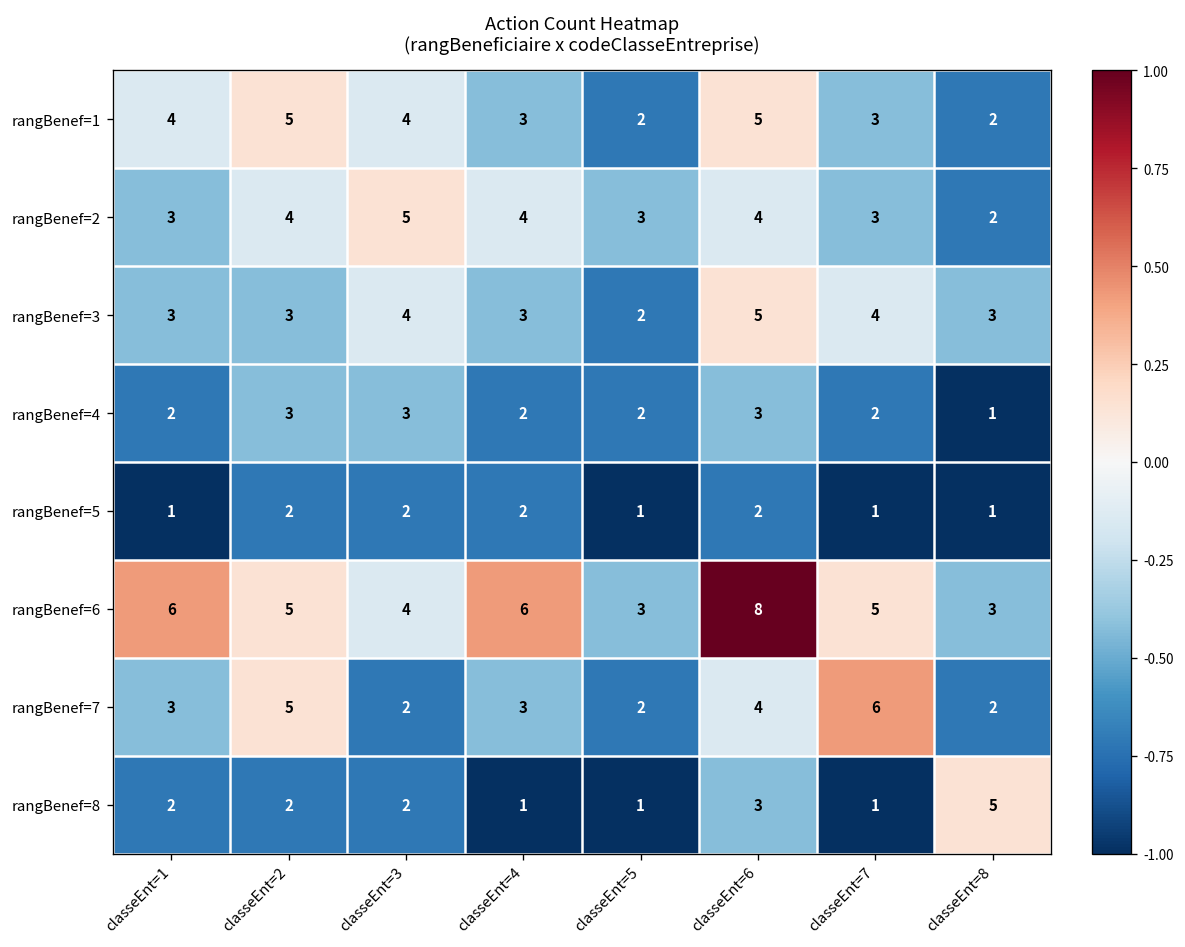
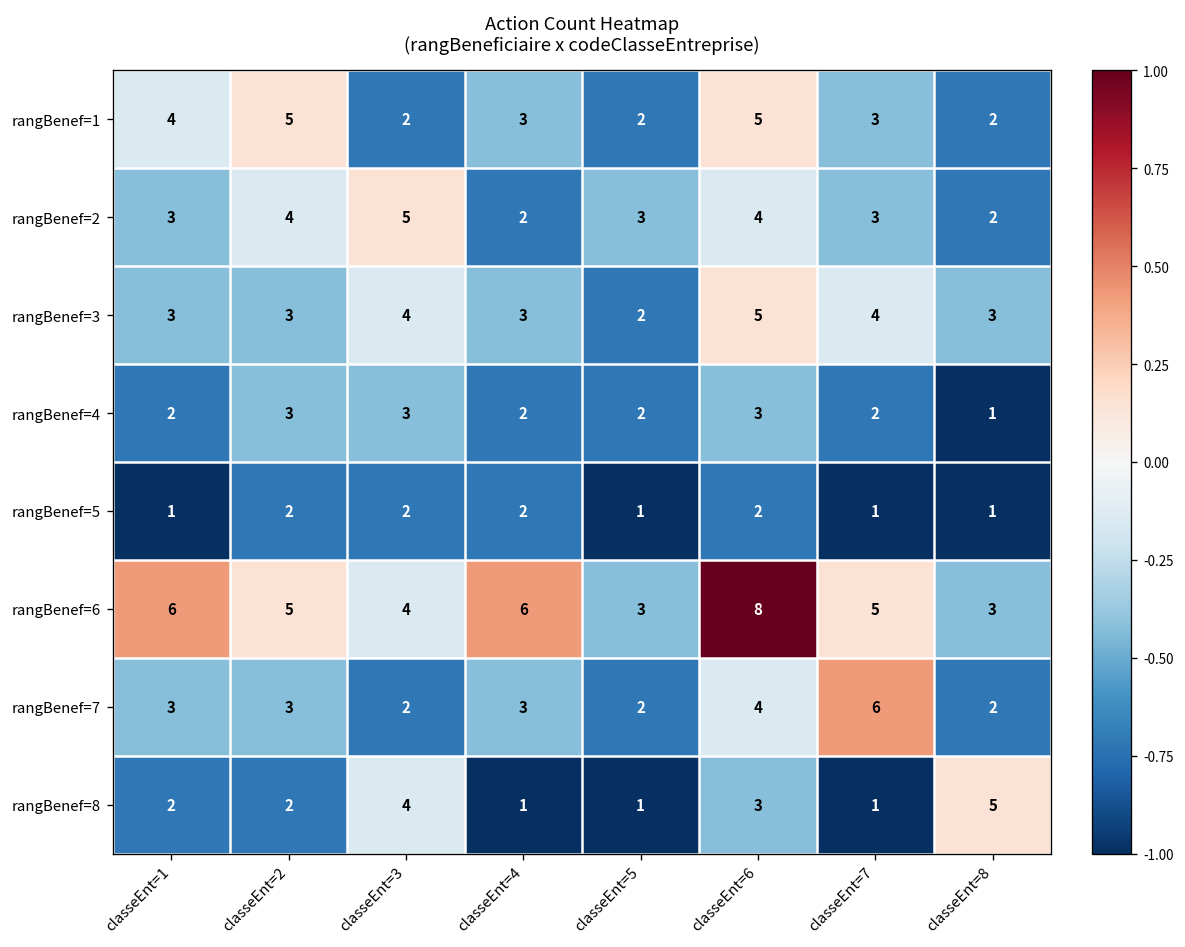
rangBenef=1, classeEnt=3: 4 -> 2
rangBenef=2, classeEnt=4: 4 -> 2
rangBenef=7, classeEnt=2: 5 -> 3
rangBenef=8, classeEnt=3: 2 -> 4
